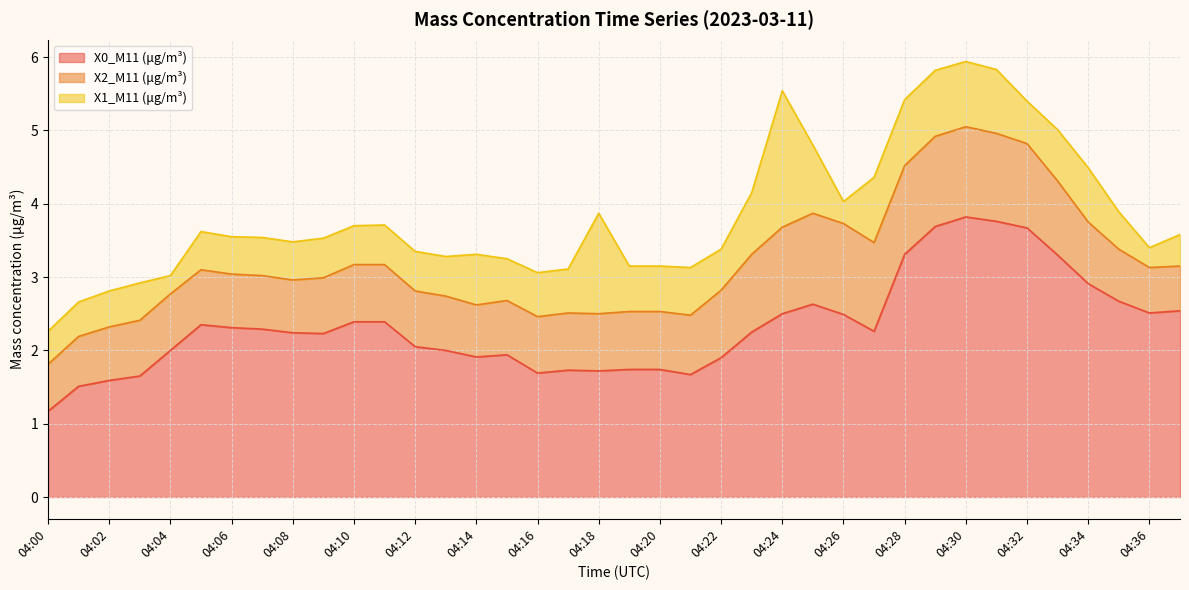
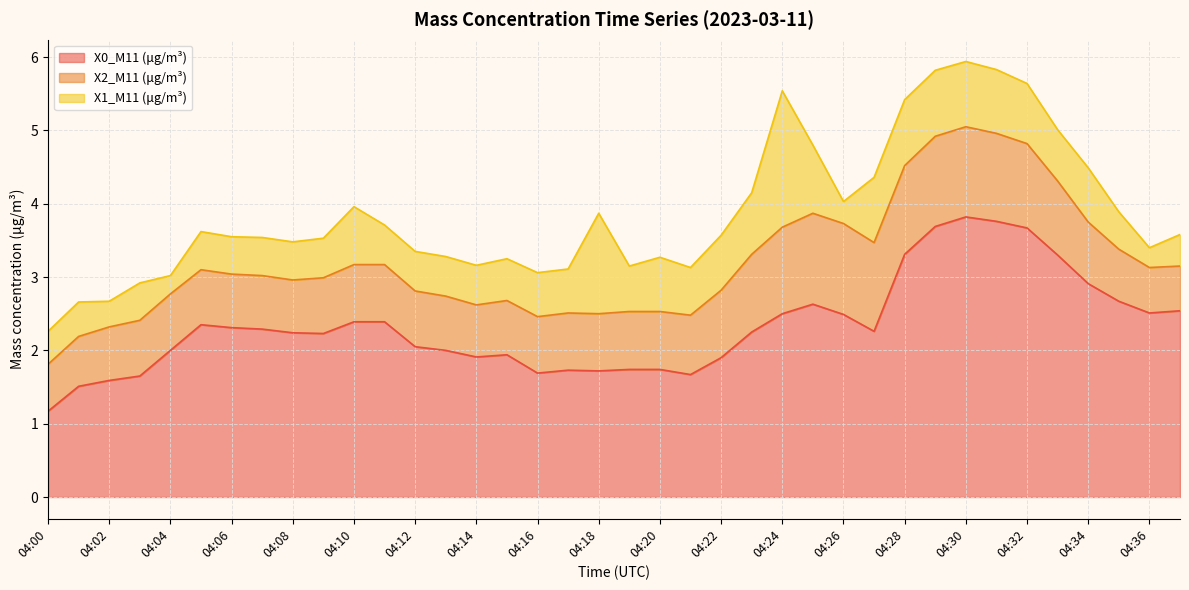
X1_M11 (μg/m³), 04:02: 0.5 -> 0.4
X1_M11 (μg/m³), 04:10: 0.5 -> 0.8
X1_M11 (μg/m³), 04:14: 0.7 -> 0.5
X1_M11 (μg/m³), 04:20: 0.6 -> 0.7
X1_M11 (μg/m³), 04:22: 0.6 -> 0.8
X1_M11 (μg/m³), 04:32: 0.6 -> 0.8
